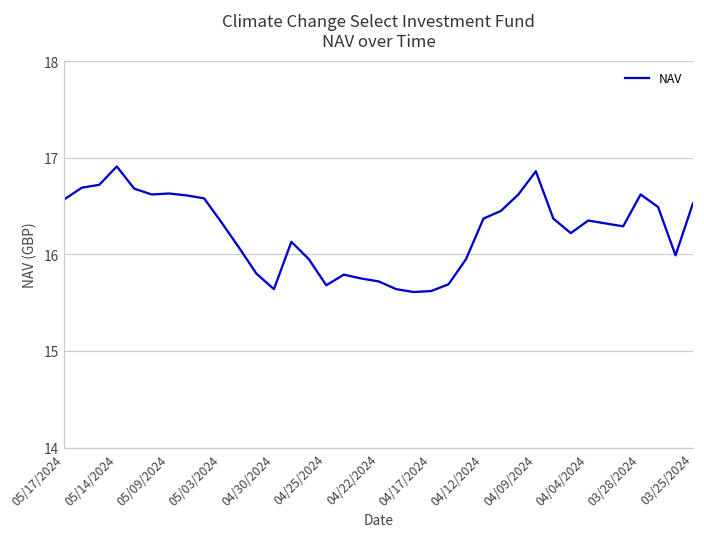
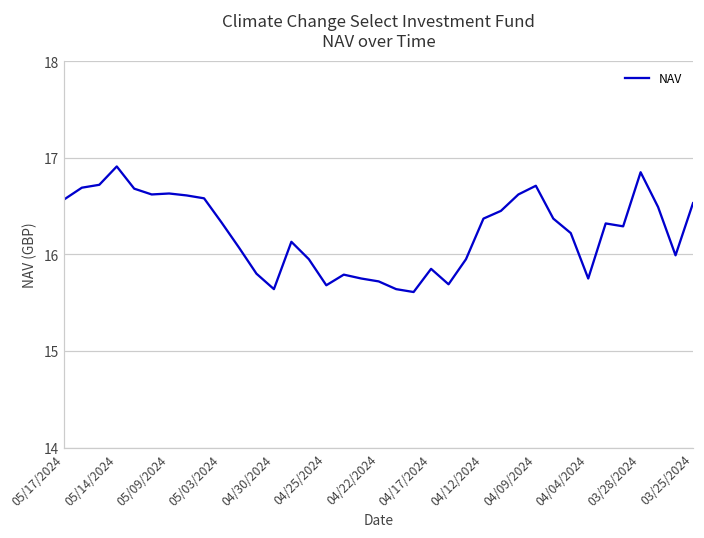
04/17/2024: 15.6 -> 15.9
04/09/2024: 16.9 -> 16.7
04/04/2024: 16.4 -> 15.8
03/28/2024: 16.6 -> 16.9
